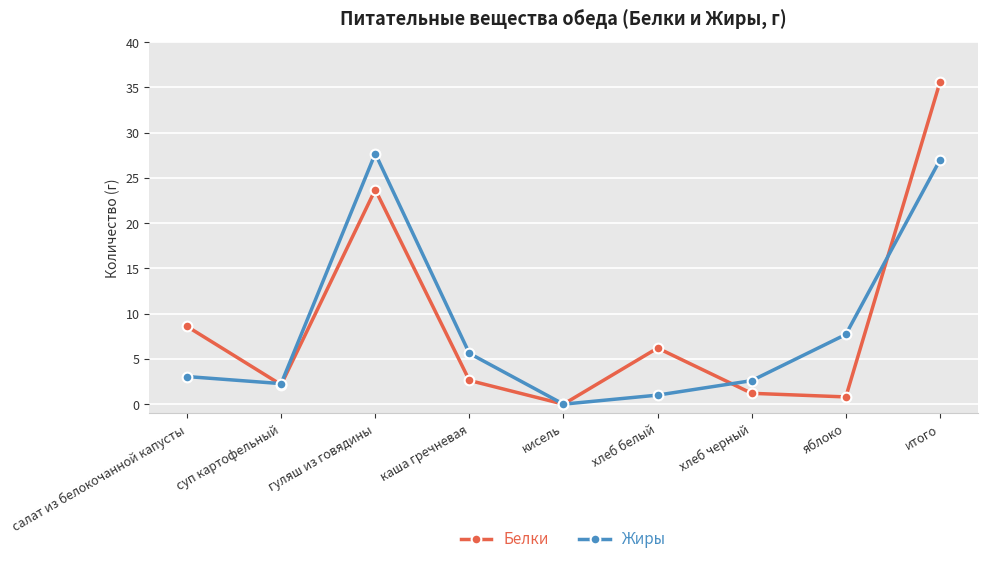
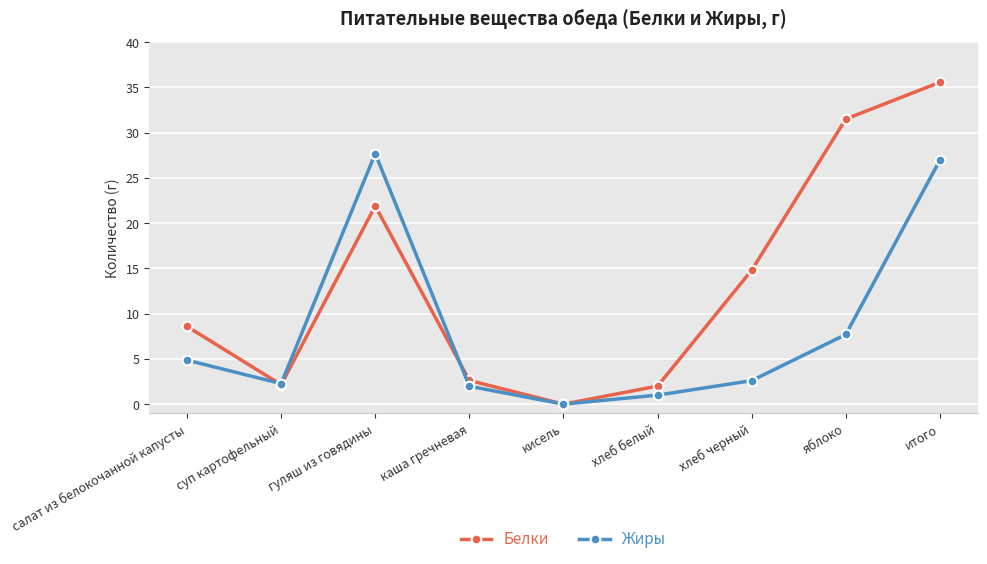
Жиры, салат из белокочанной капусты: 3 -> 5
Белки, гуляш из говядины: 24 -> 22
Жиры, каша гречневая: 6 -> 2
Белки, хлеб белый: 6 -> 2
Белки, хлеб черный: 1 -> 15
Белки, яблоко: 1 -> 32
